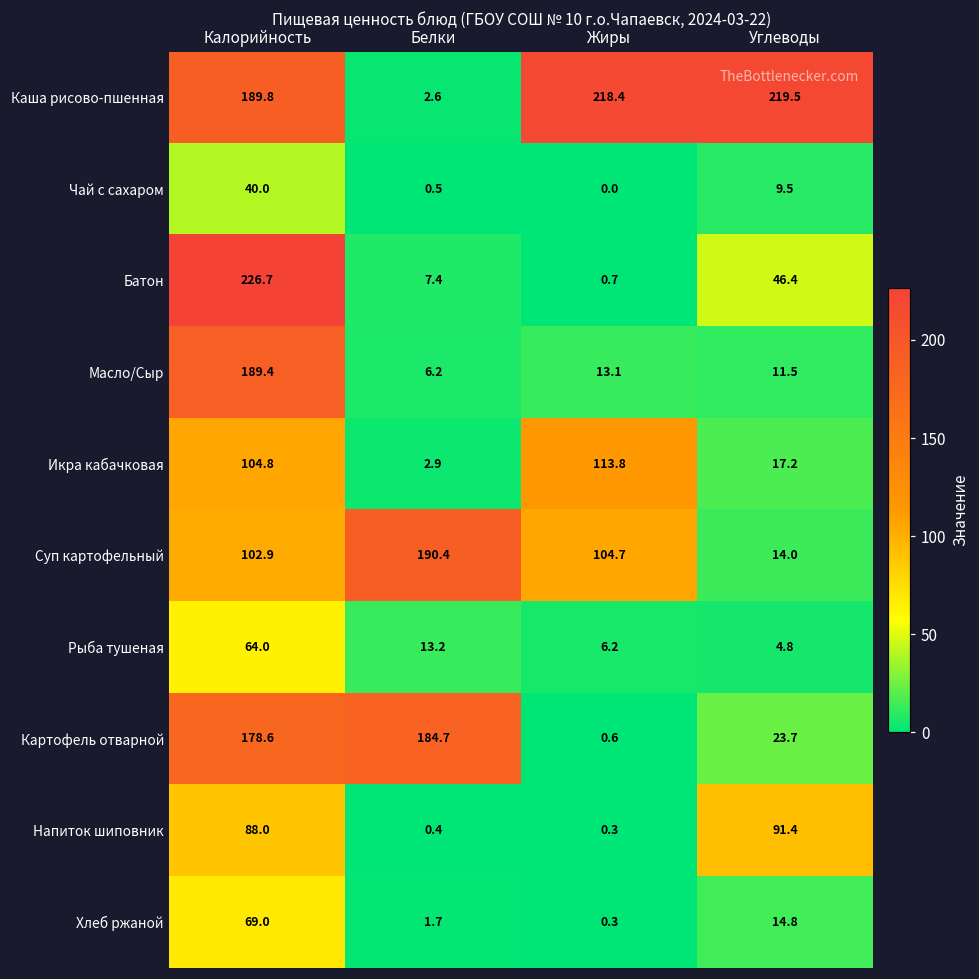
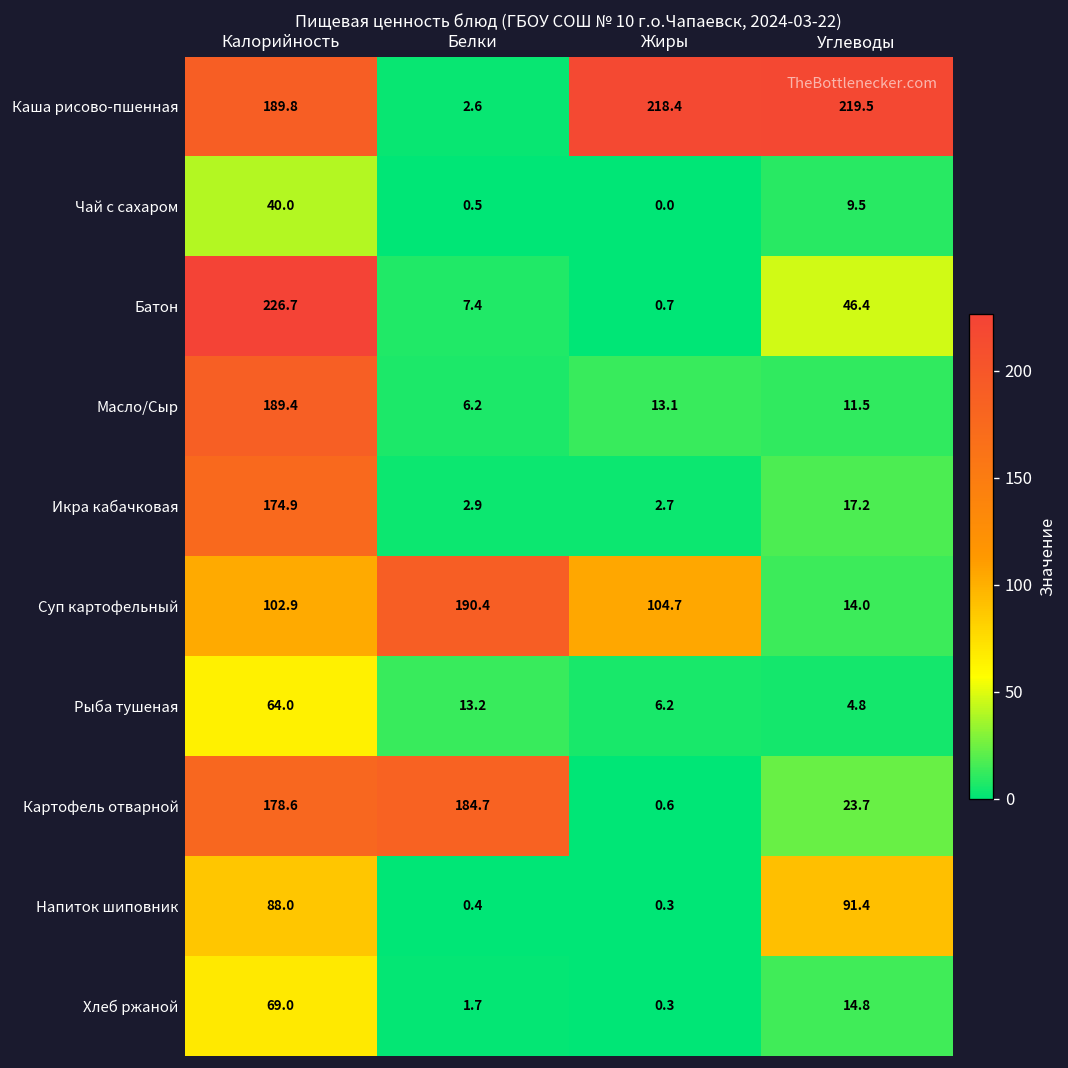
Икра кабачковая, Калорийность: 104.8 -> 174.9
Икра кабачковая, Жиры: 113.8 -> 2.7
